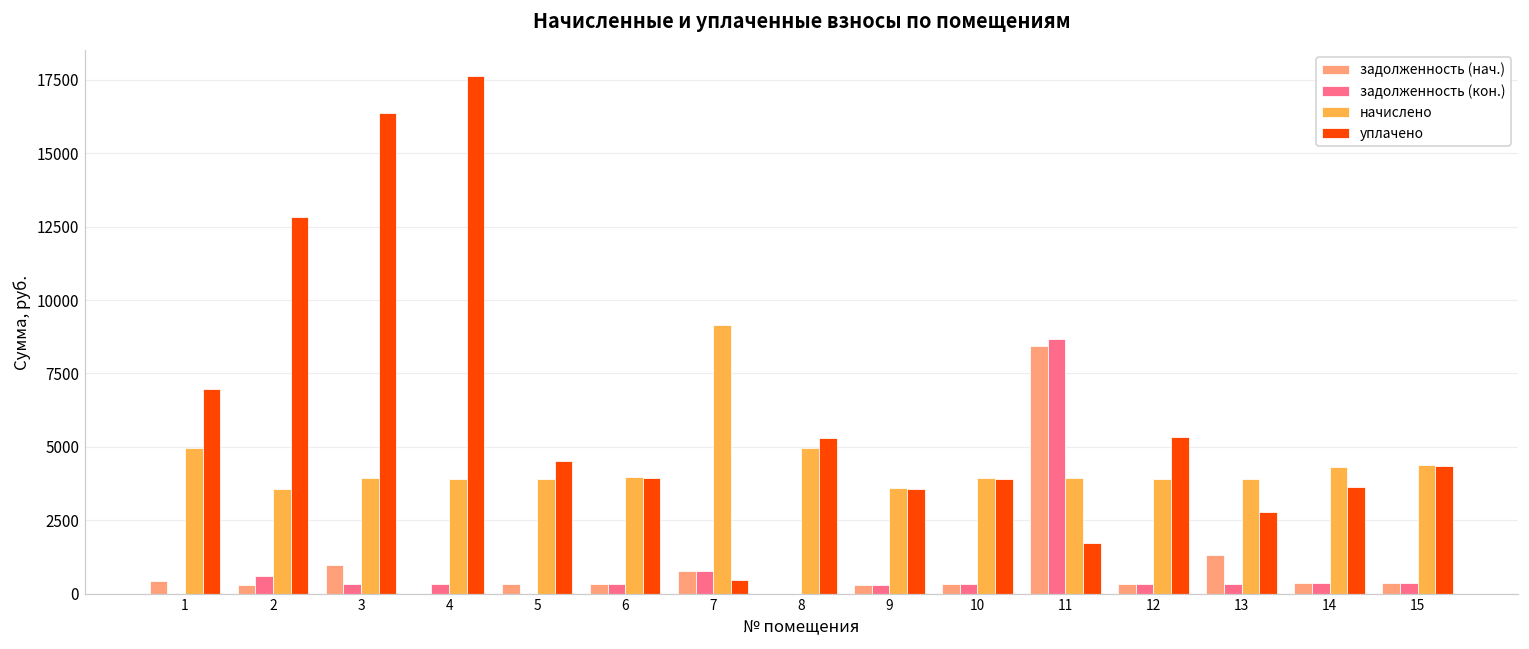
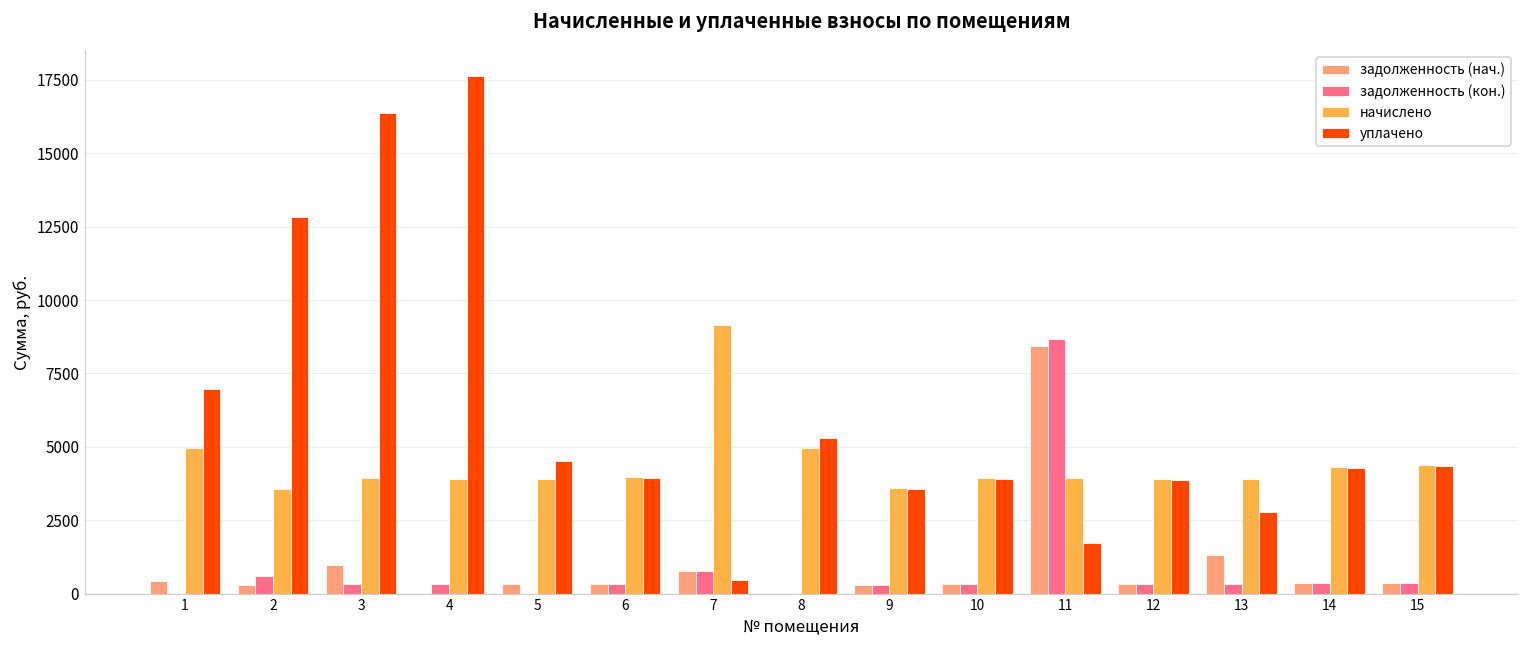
уплачено, 12: 5300 -> 3900
уплачено, 14: 3600 -> 4300
